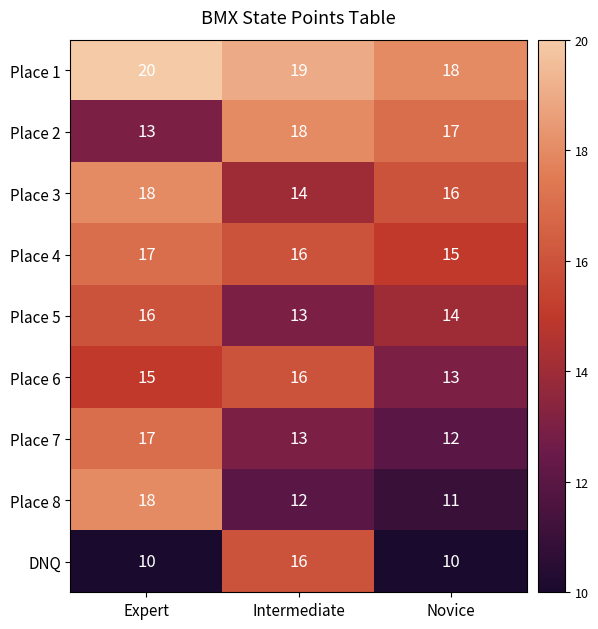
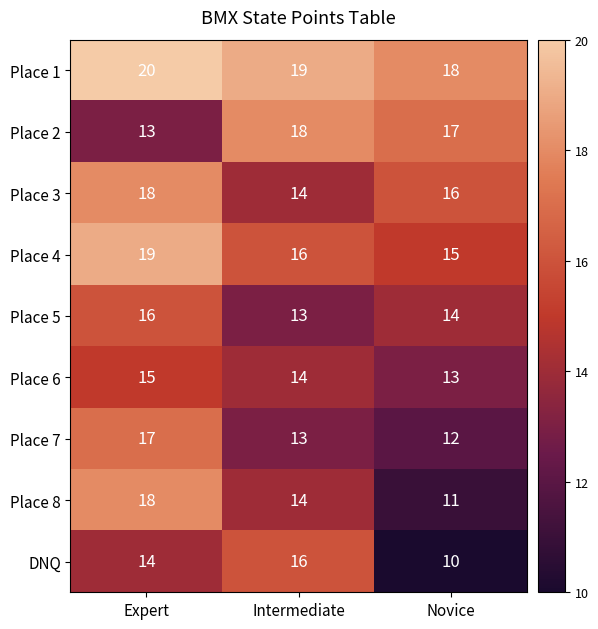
Place 4, Expert: 17 -> 19
Place 6, Intermediate: 16 -> 14
Place 8, Intermediate: 12 -> 14
DNQ, Expert: 10 -> 14
